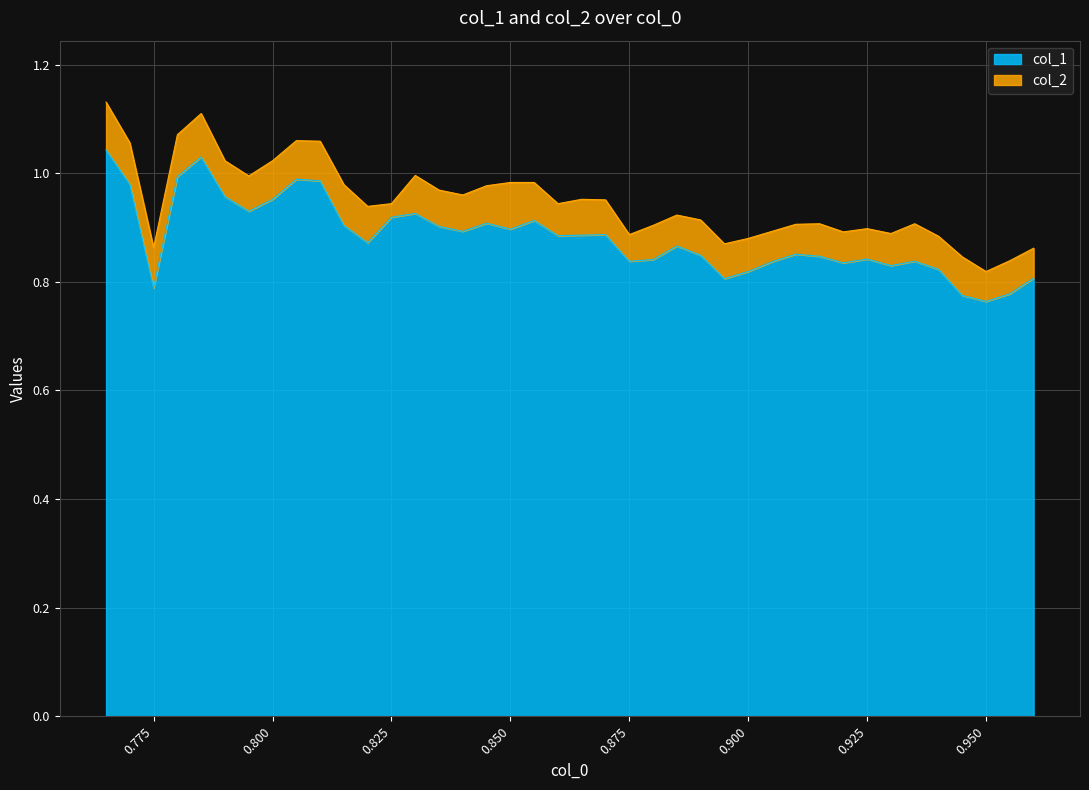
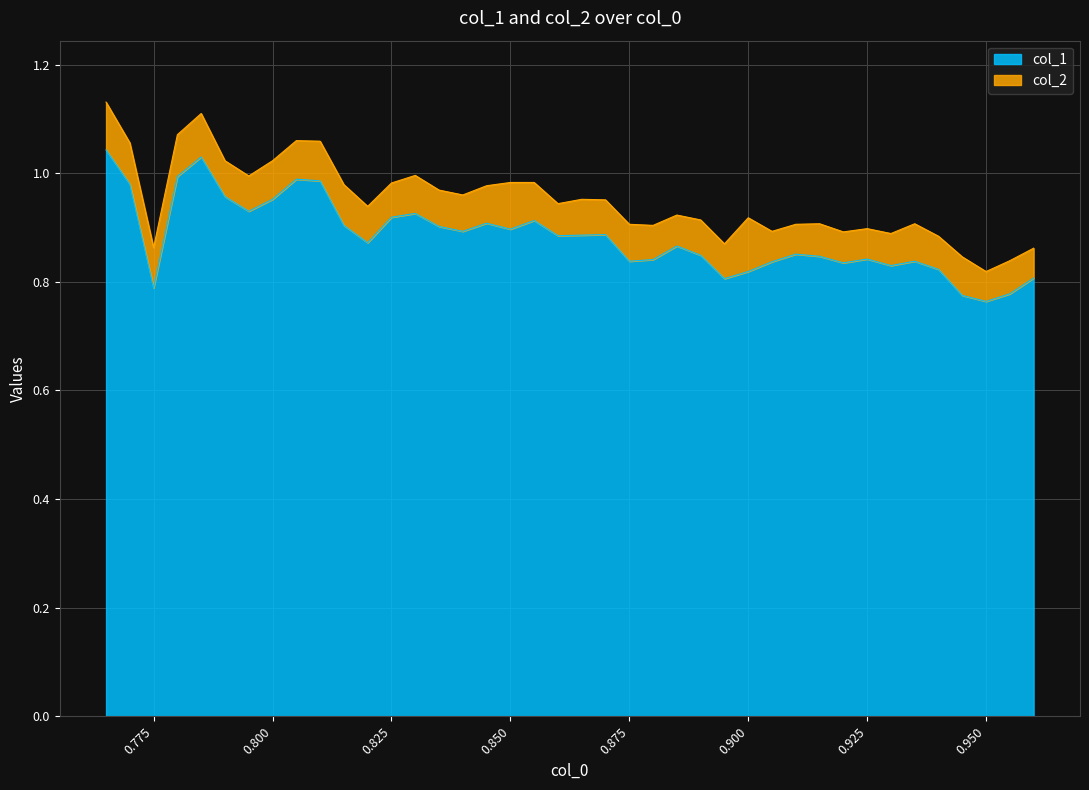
col_2, 0.825: 0.03 -> 0.06
col_2, 0.875: 0.05 -> 0.07
col_2, 0.900: 0.06 -> 0.10
